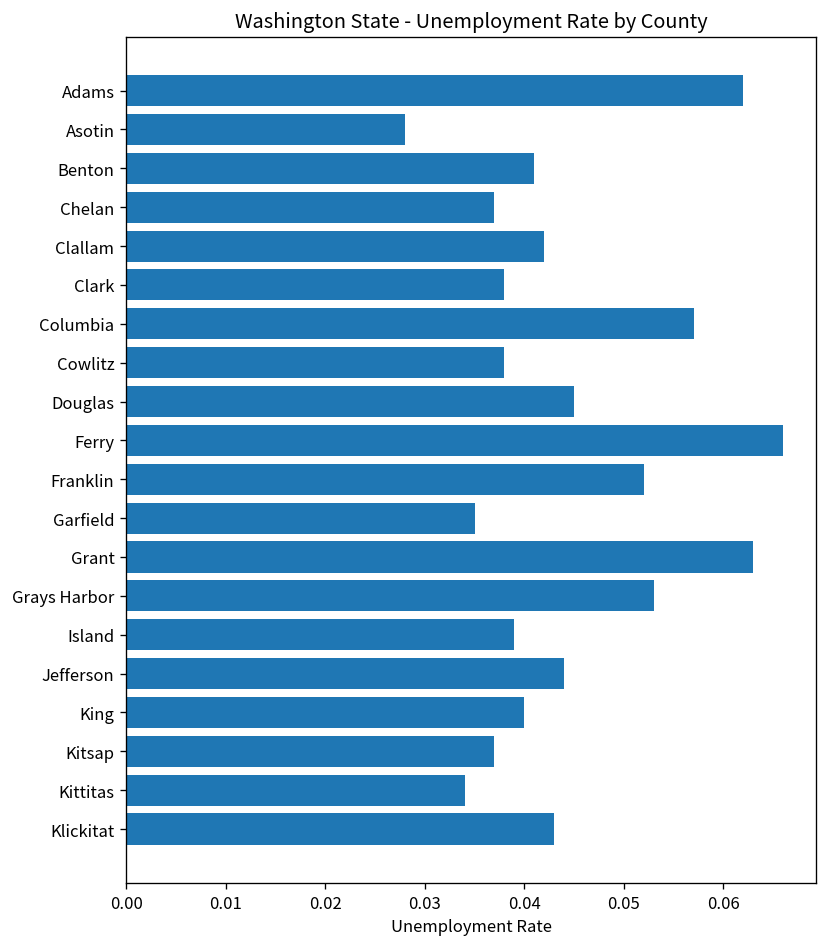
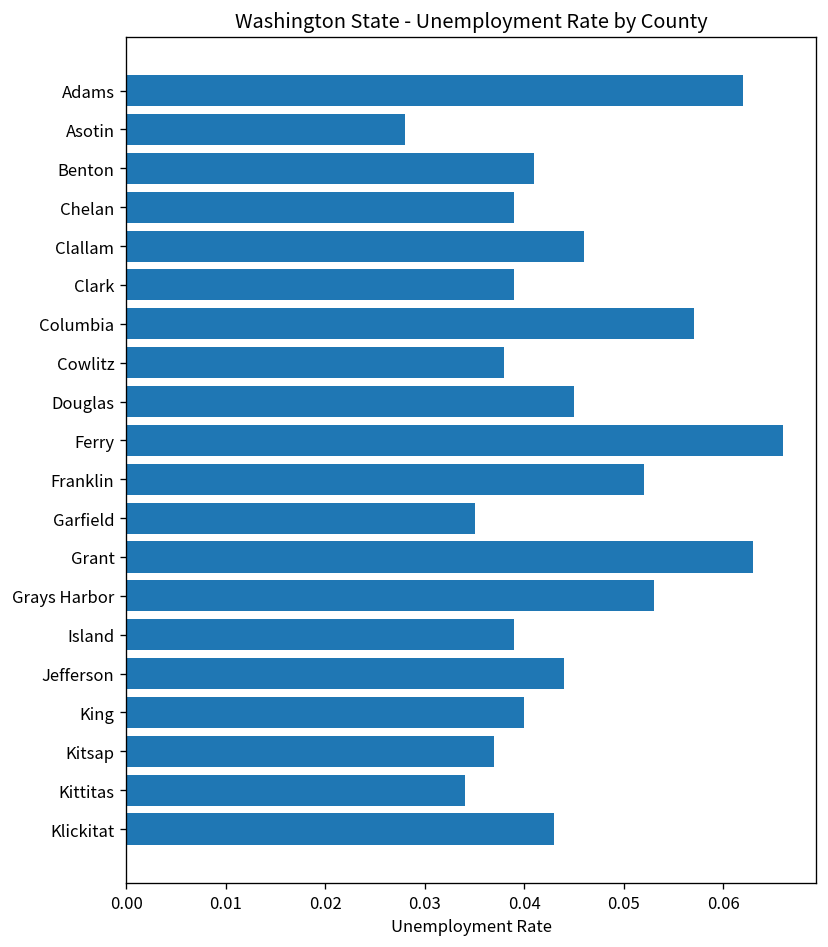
Chelan: 0.037 -> 0.039
Clallam: 0.042 -> 0.046
Clark: 0.038 -> 0.039
